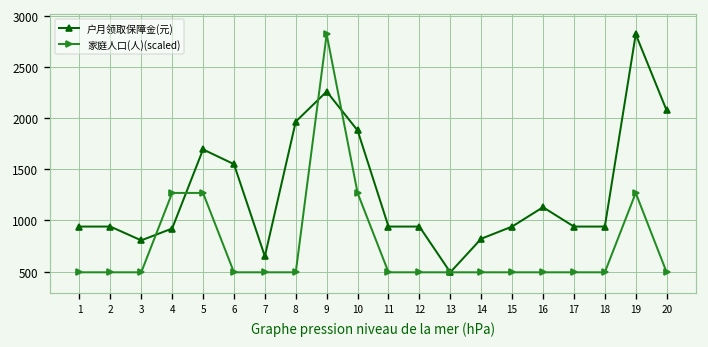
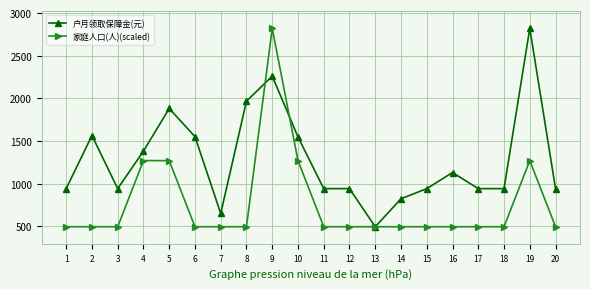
户月领取保障金(元), 2: 900 -> 1600
户月领取保障金(元), 3: 800 -> 900
户月领取保障金(元), 4: 900 -> 1400
户月领取保障金(元), 5: 1700 -> 1900
户月领取保障金(元), 10: 1900 -> 1500
户月领取保障金(元), 20: 2100 -> 900
